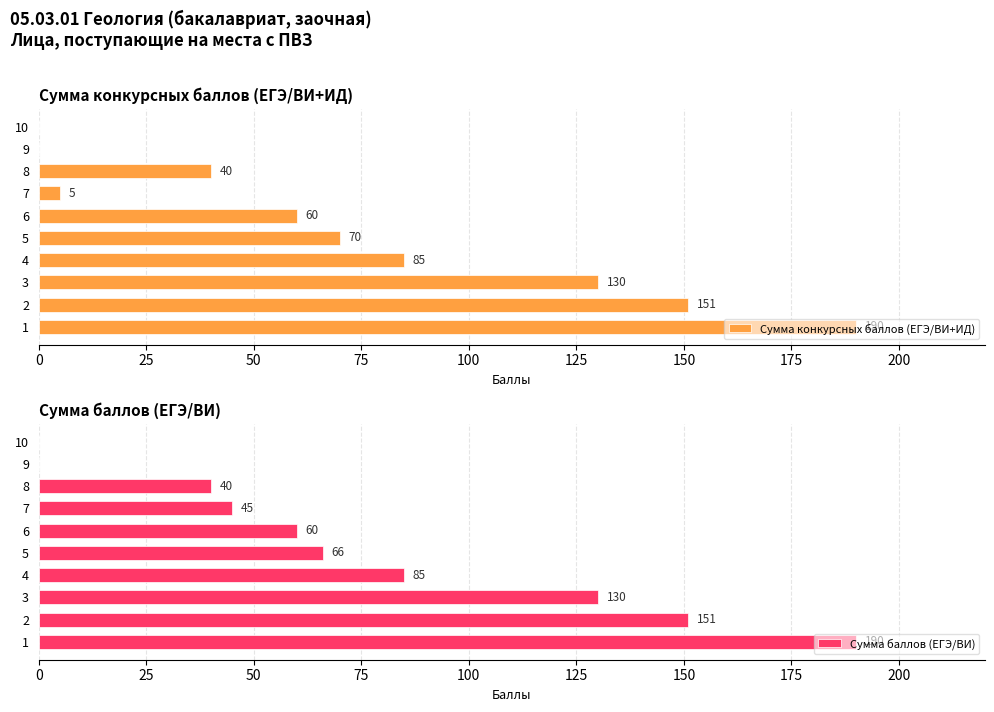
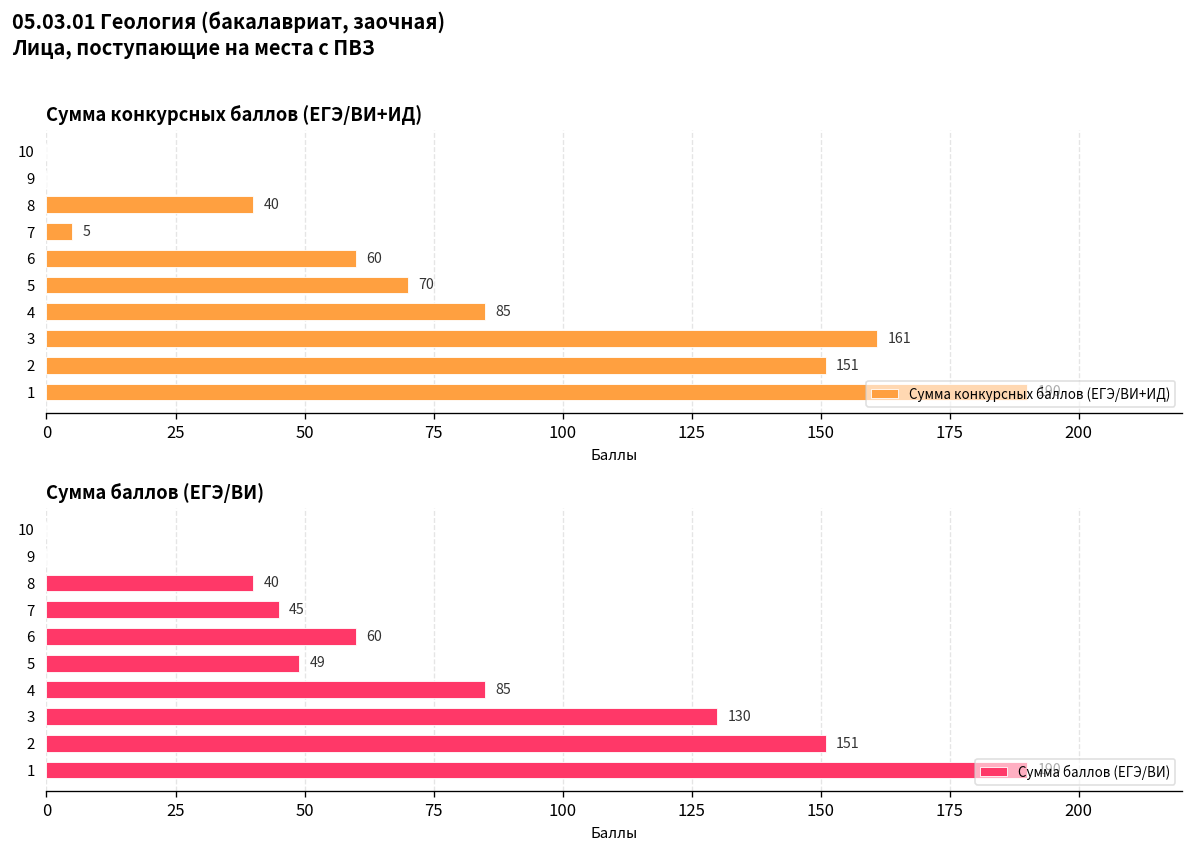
Сумма конкурсных баллов (ЕГЭ/ВИ+ИД), 3: 130 -> 161
Сумма баллов (ЕГЭ/ВИ), 5: 66 -> 49
